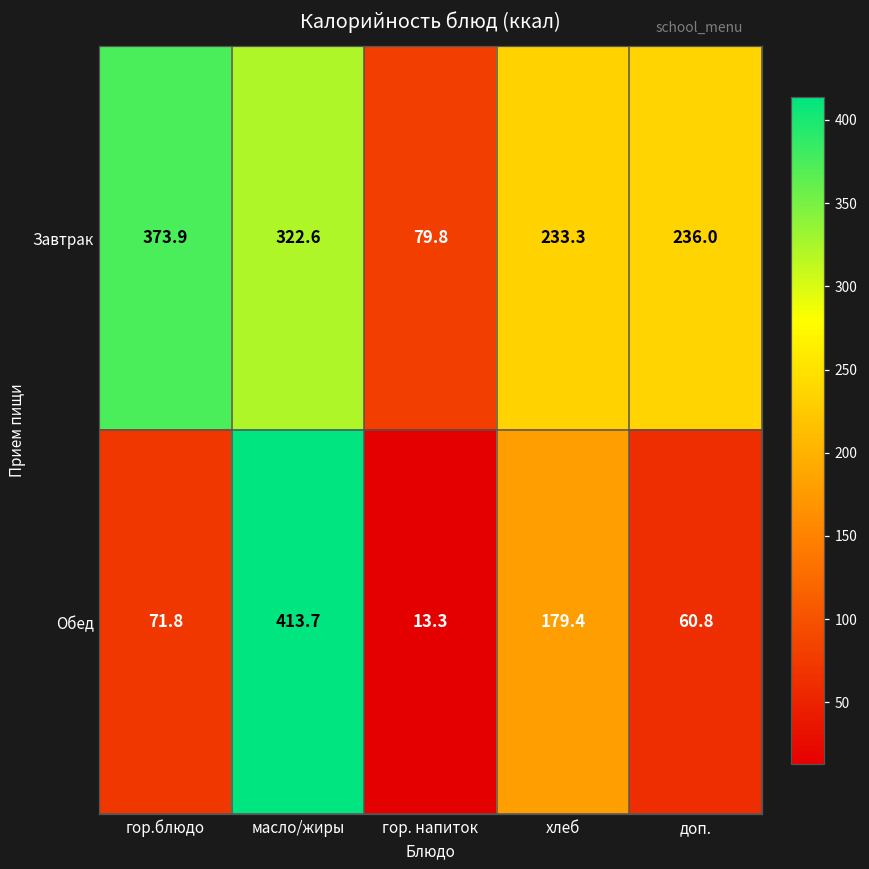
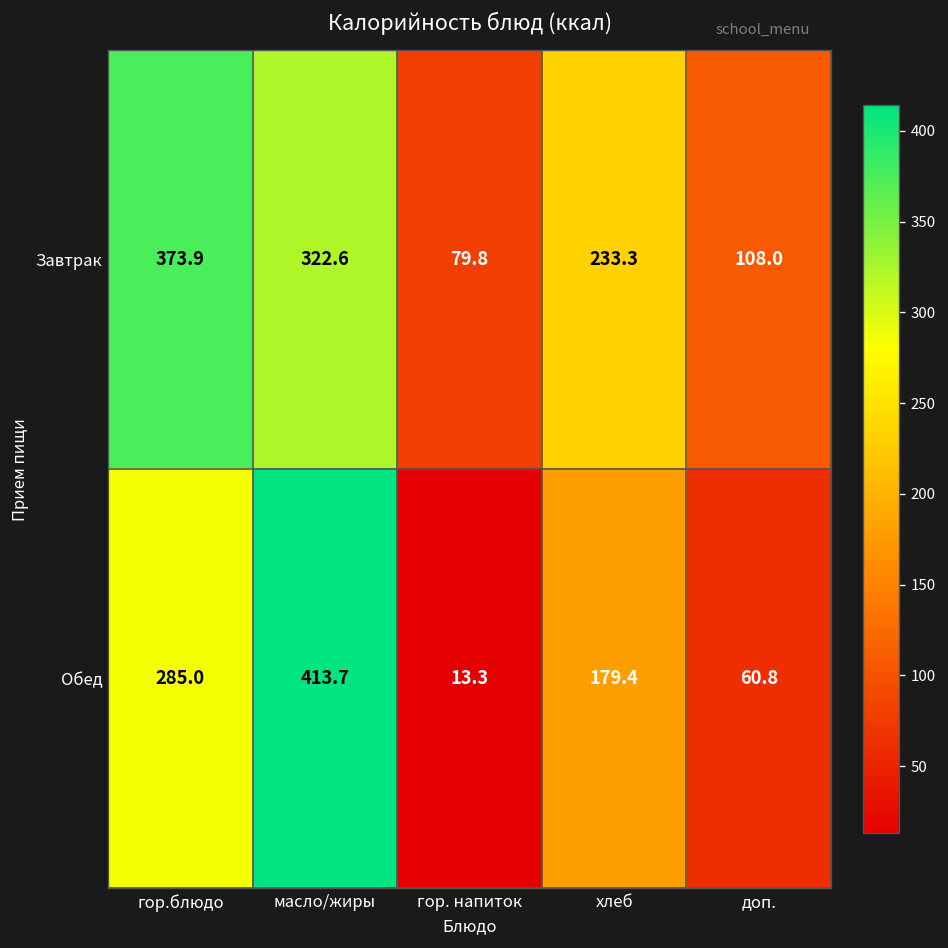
Завтрак, доп.: 236.0 -> 108.0
Обед, гор.блюдо: 71.8 -> 285.0
